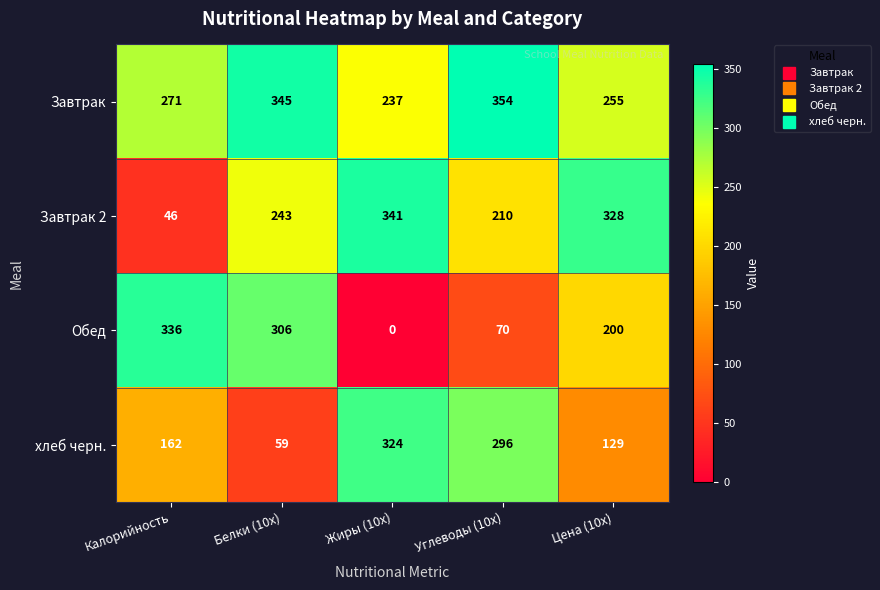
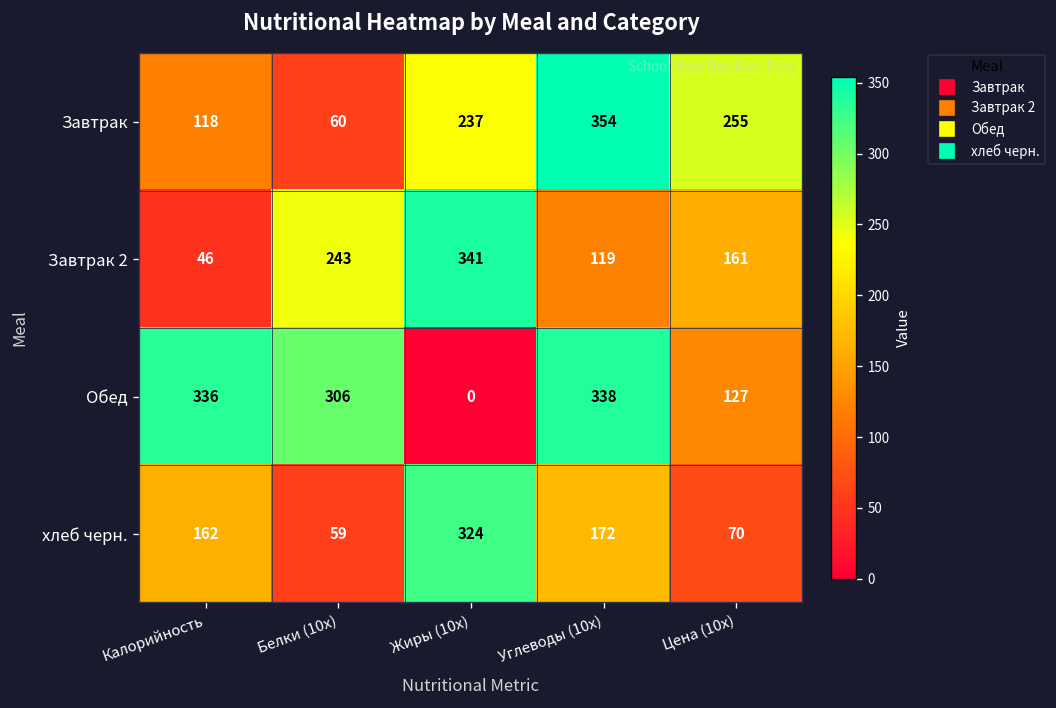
Завтрак, Калорийность: 271 -> 118
Завтрак, Белки (10x): 345 -> 60
Завтрак 2, Углеводы (10x): 210 -> 119
Завтрак 2, Цена (10x): 328 -> 161
Обед, Углеводы (10x): 70 -> 338
Обед, Цена (10x): 200 -> 127
хлеб черн., Углеводы (10x): 296 -> 172
хлеб черн., Цена (10x): 129 -> 70
